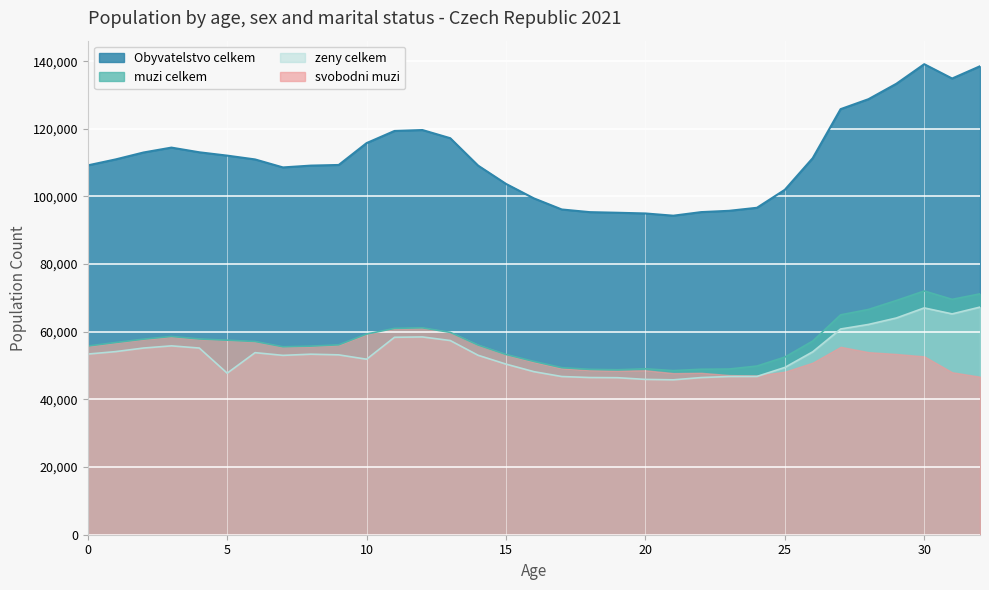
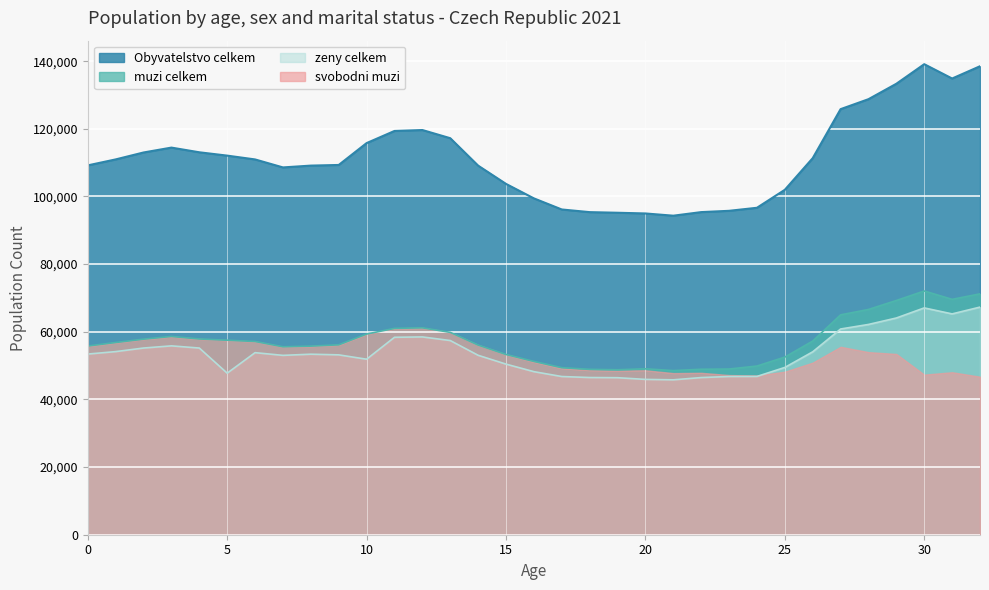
svobodni muzi, 30: 53,000 -> 47,000
